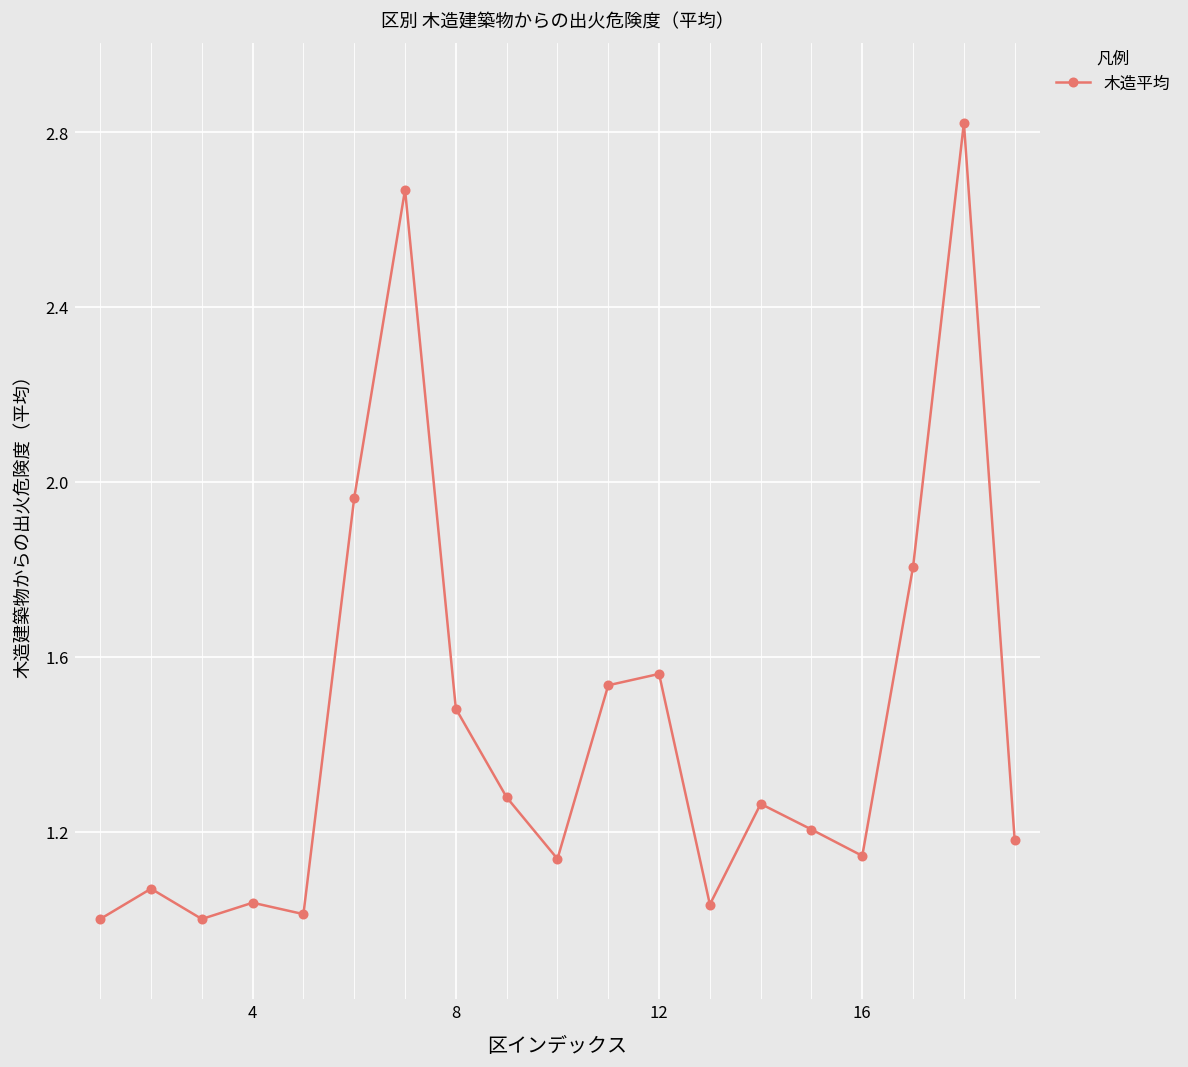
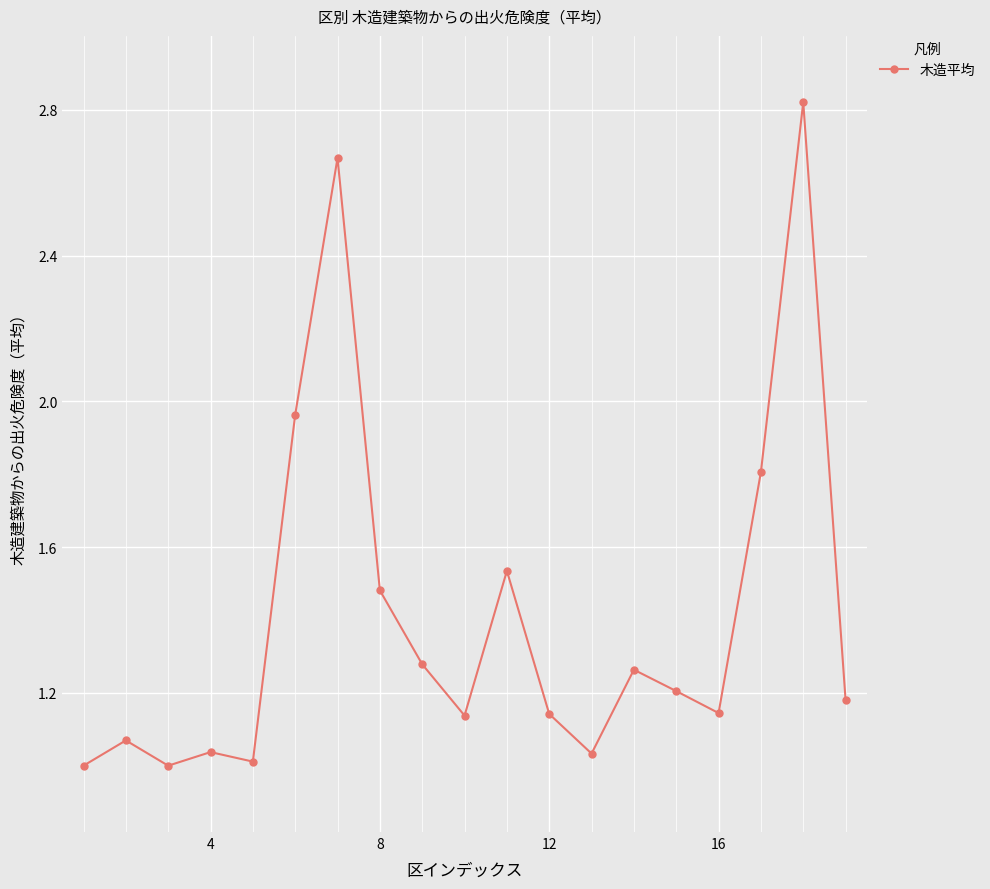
12: 1.56 -> 1.14
